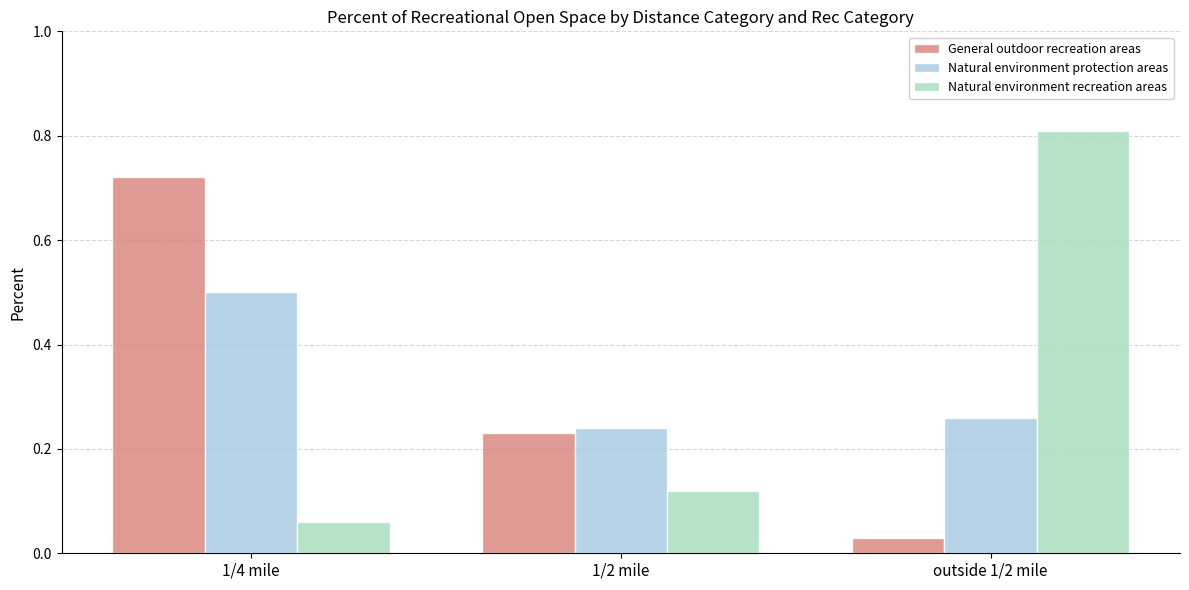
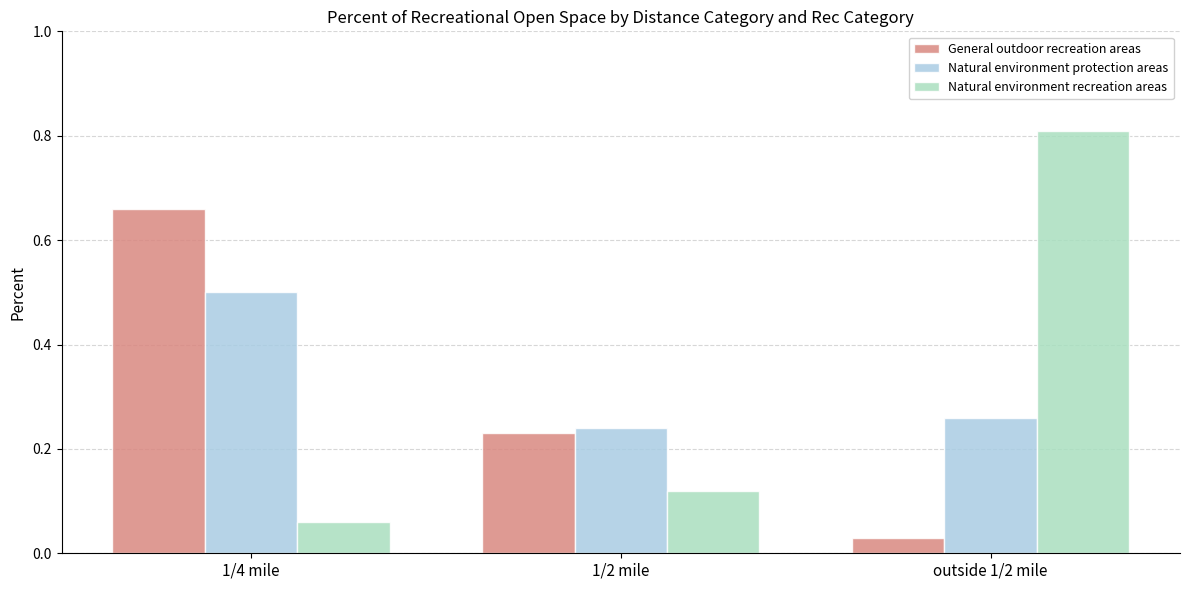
General outdoor recreation areas, 1/4 mile: 0.72 -> 0.66
